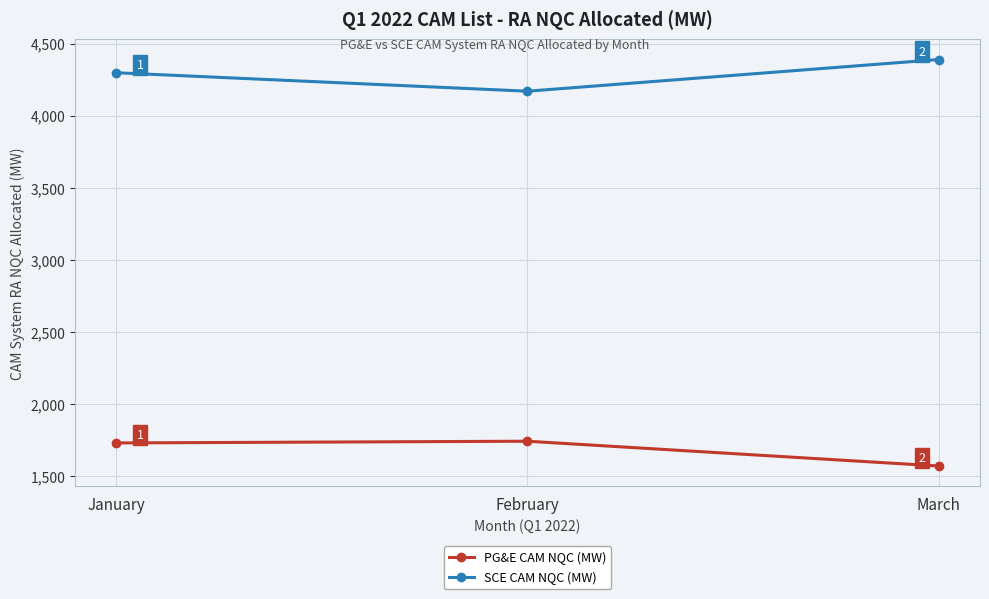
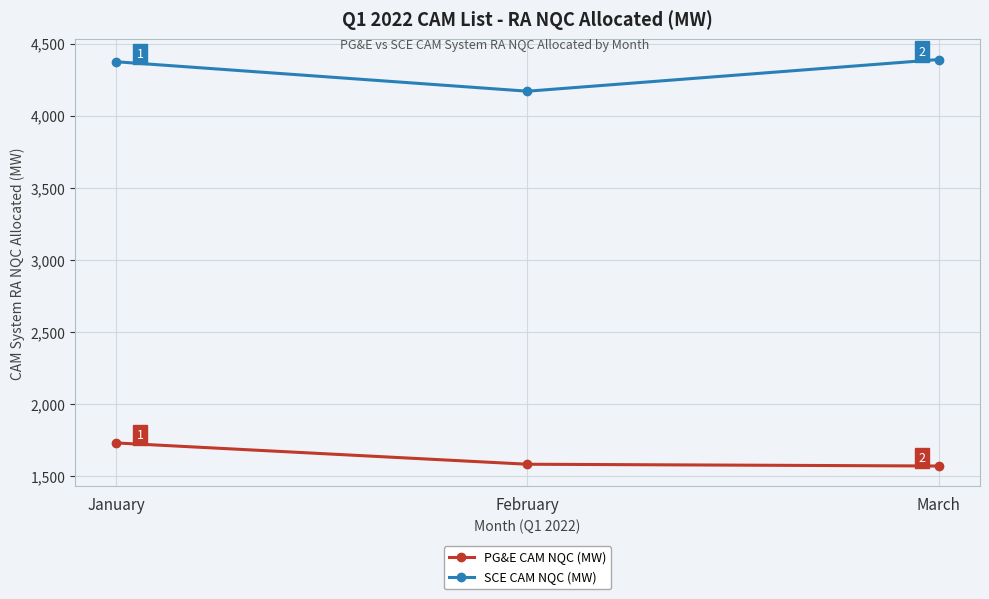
SCE CAM NQC (MW), January: 4,300 -> 4,370
PG&E CAM NQC (MW), February: 1,740 -> 1,580
